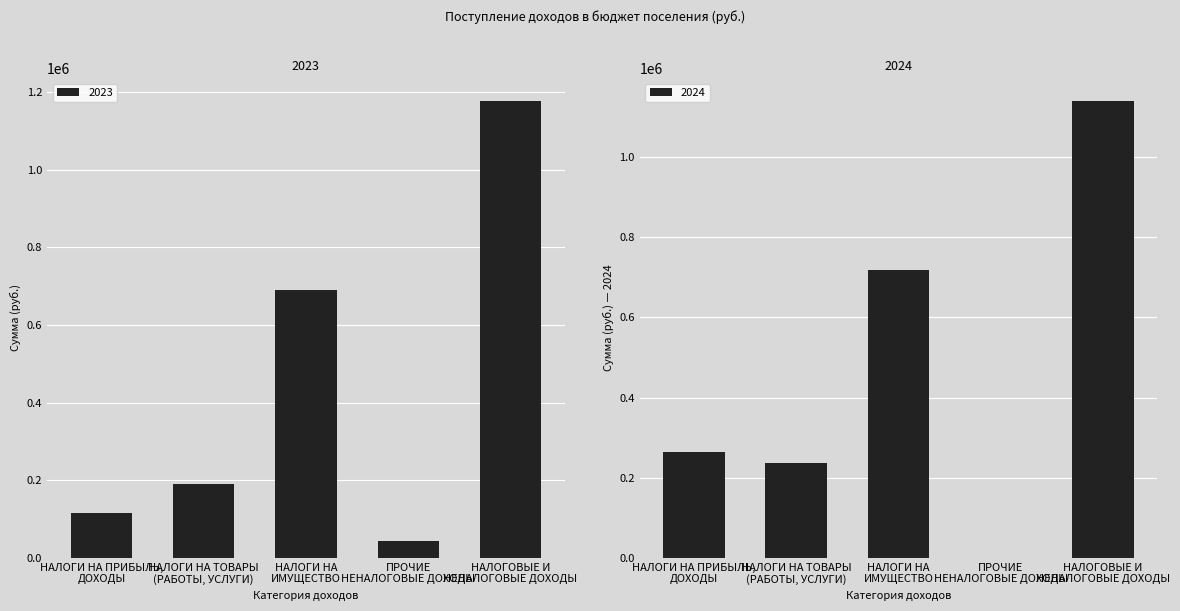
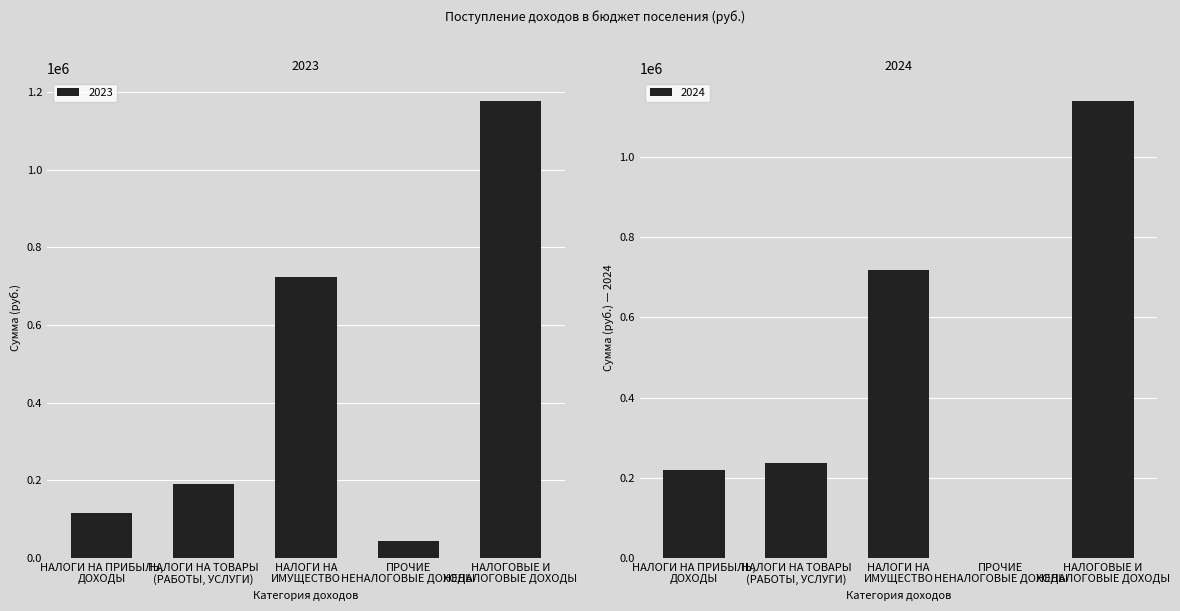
2023, НАЛОГИ НА ИМУЩЕСТВО: 690000 -> 720000
2024, НАЛОГИ НА ПРИБЫЛЬ, ДОХОДЫ: 260000 -> 220000
